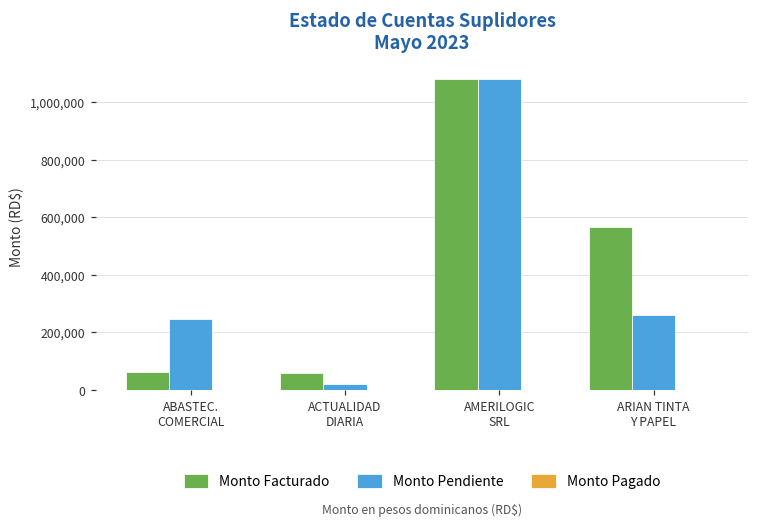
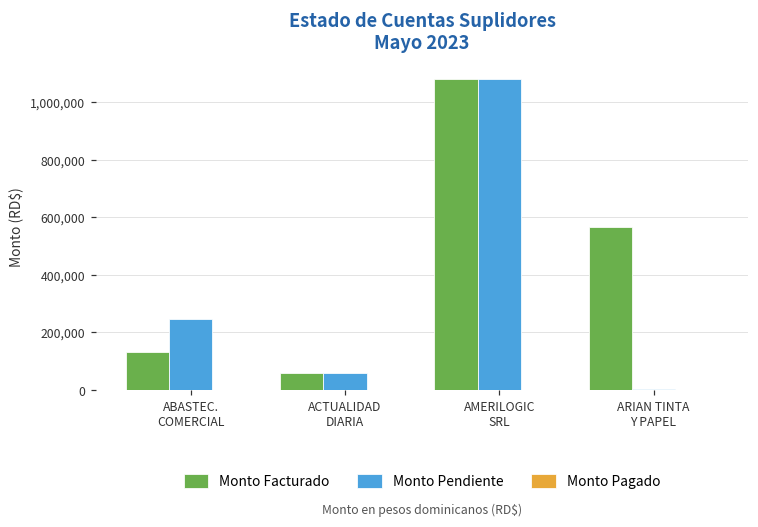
Monto Facturado, ABASTEC. COMERCIAL: 60,000 -> 130,000
Monto Pendiente, ACTUALIDAD DIARIA: 20,000 -> 60,000
Monto Pendiente, ARIAN TINTA Y PAPEL: 260,000 -> 0
